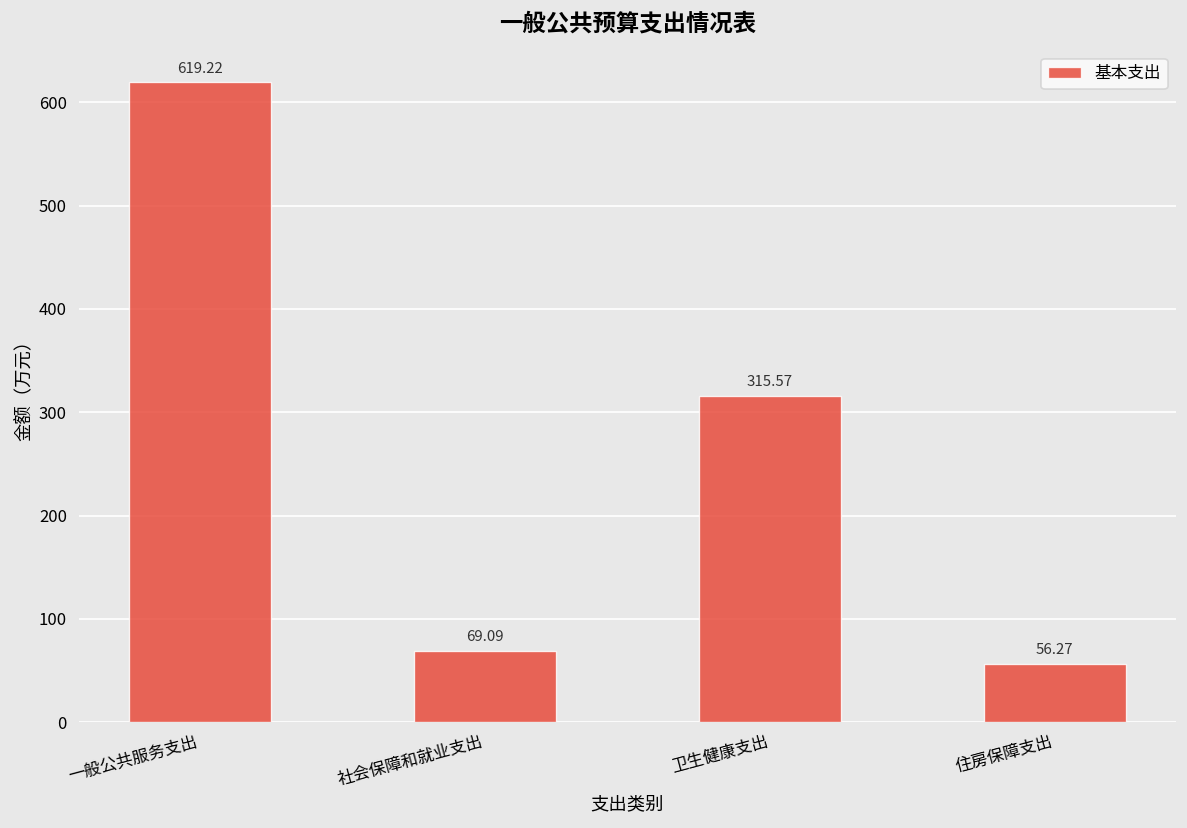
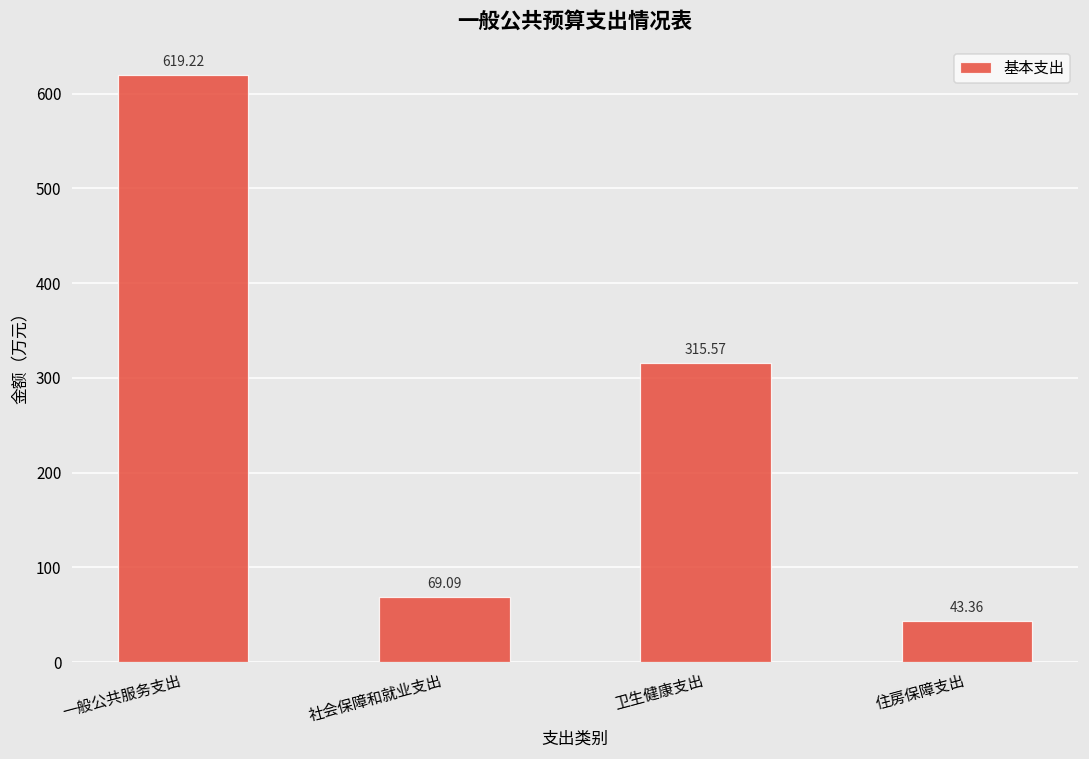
住房保障支出: 56.27 -> 43.36
